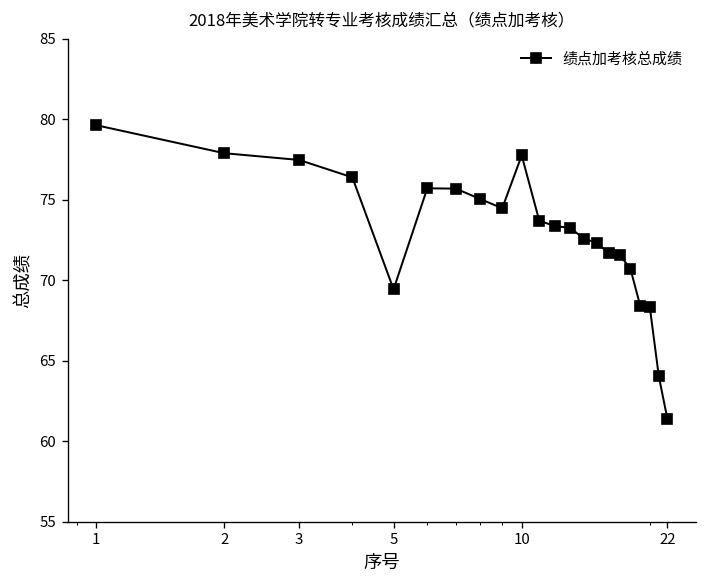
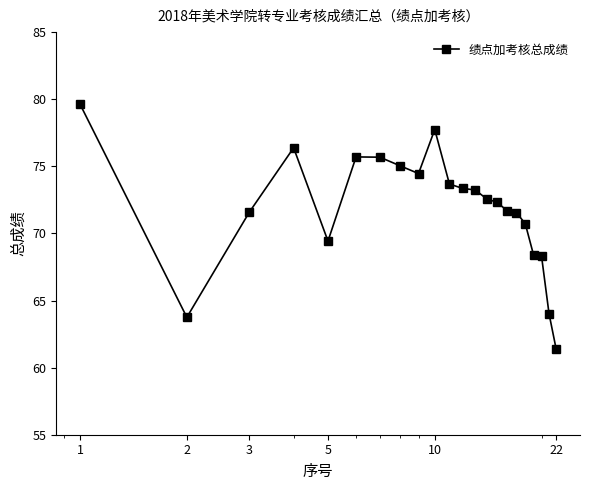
2: 77.9 -> 63.8
3: 77.5 -> 71.6
